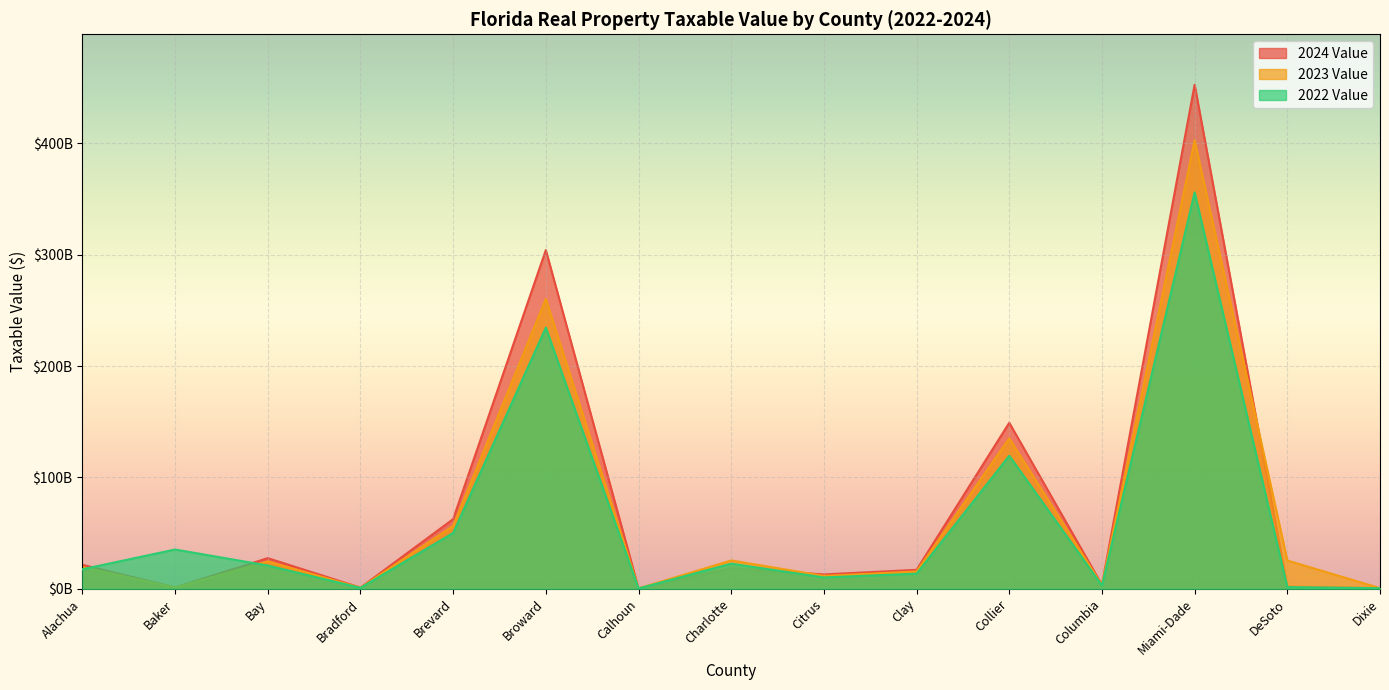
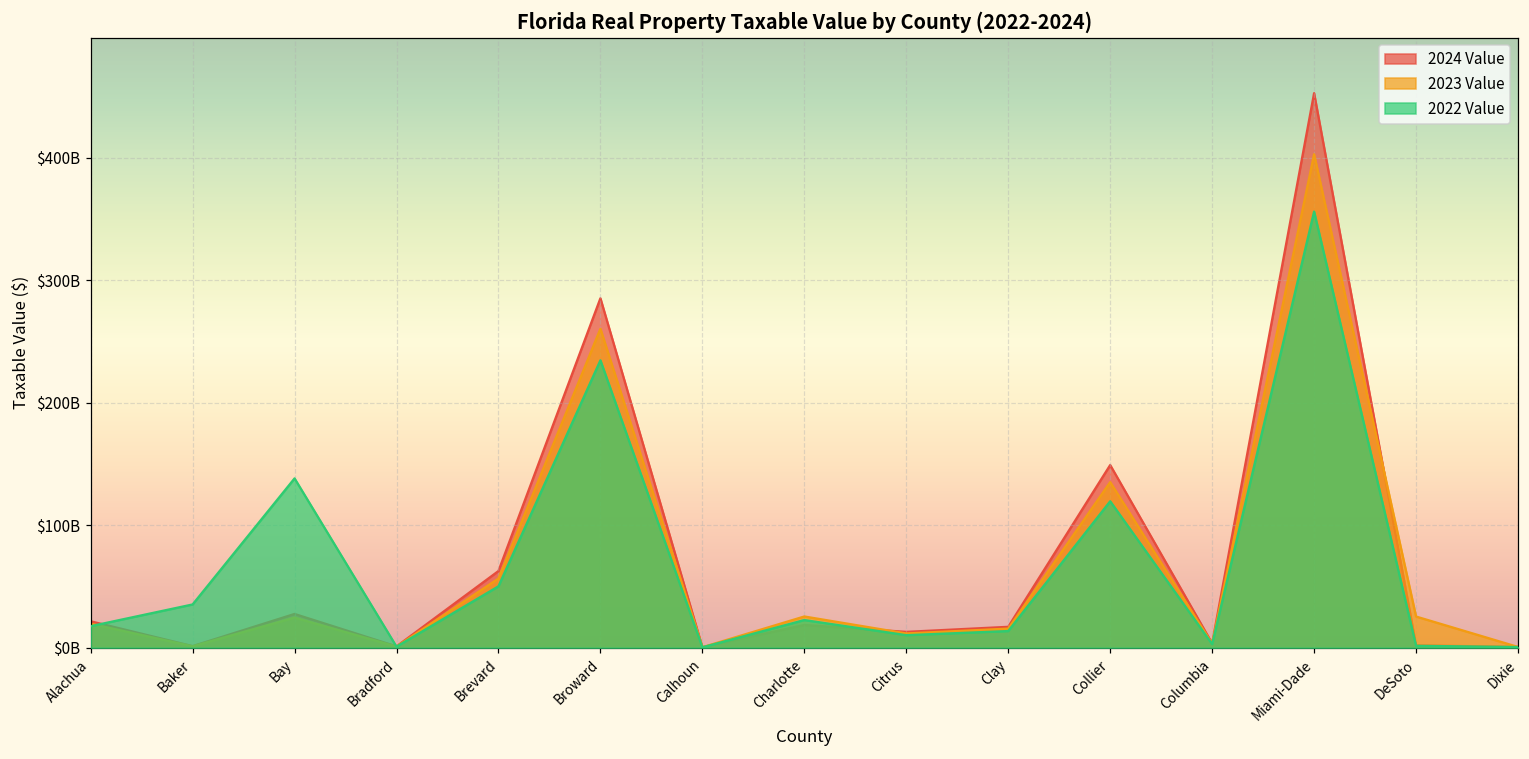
2022 Value, Bay: $21000000000 -> $138000000000
2024 Value, Broward: $304000000000 -> $285000000000
